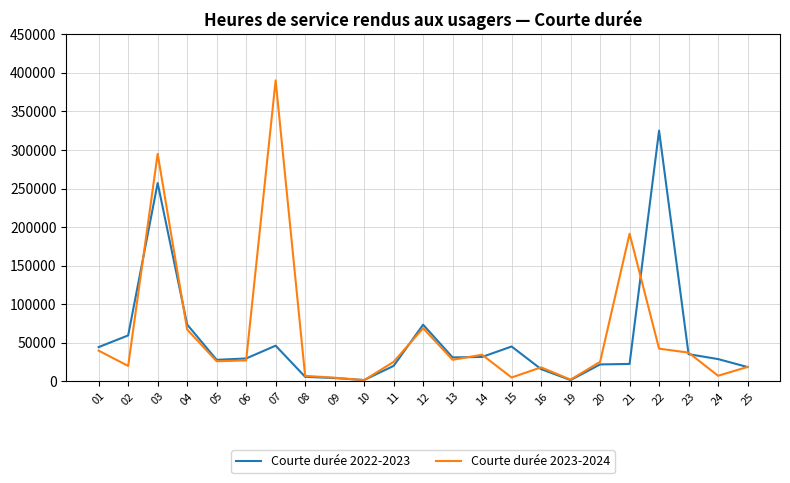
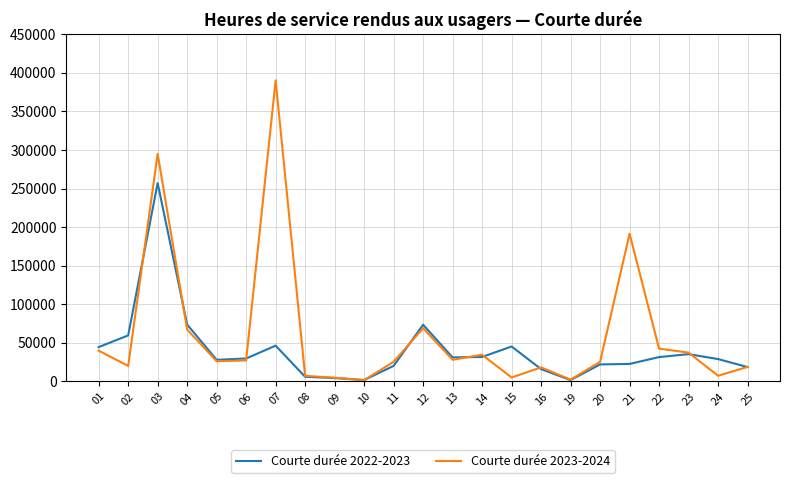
Courte durée 2022-2023, 22: 330000 -> 30000
